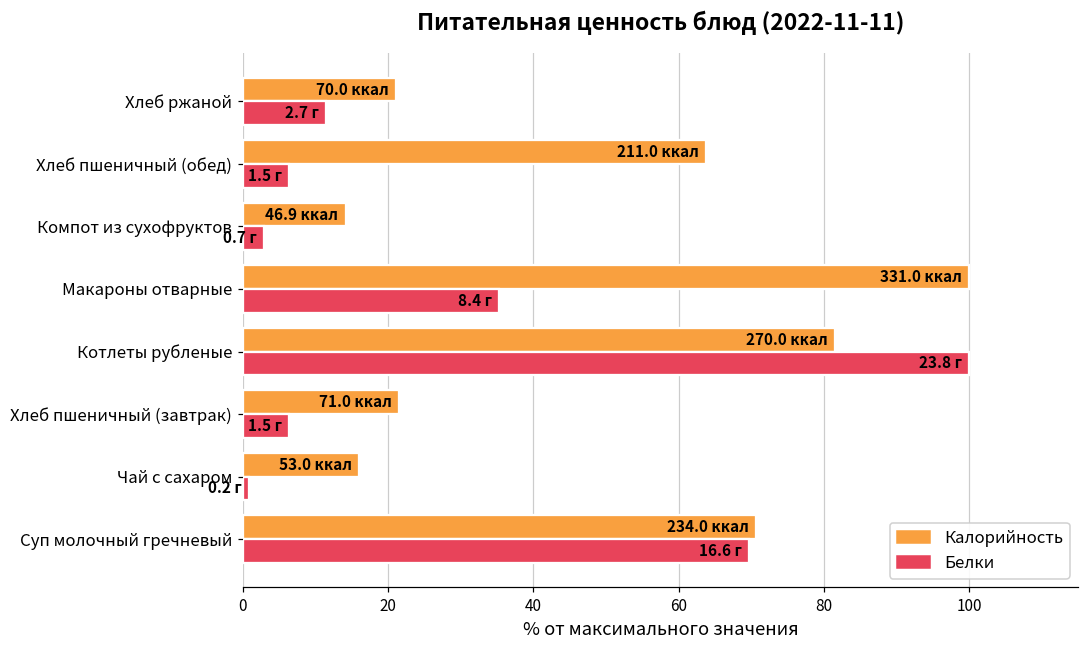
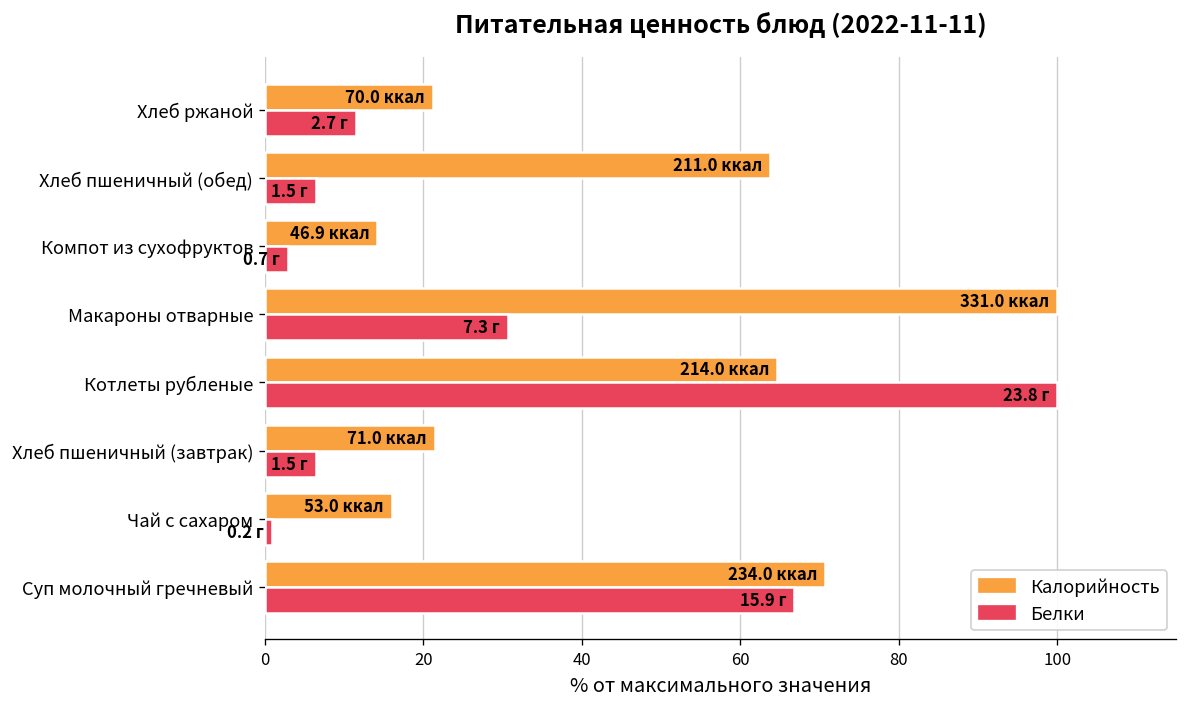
Белки, Макароны отварные: 8.4 -> 7.3
Калорийность, Котлеты рубленые: 270.0 -> 214.0
Белки, Суп молочный гречневый: 16.6 -> 15.9
